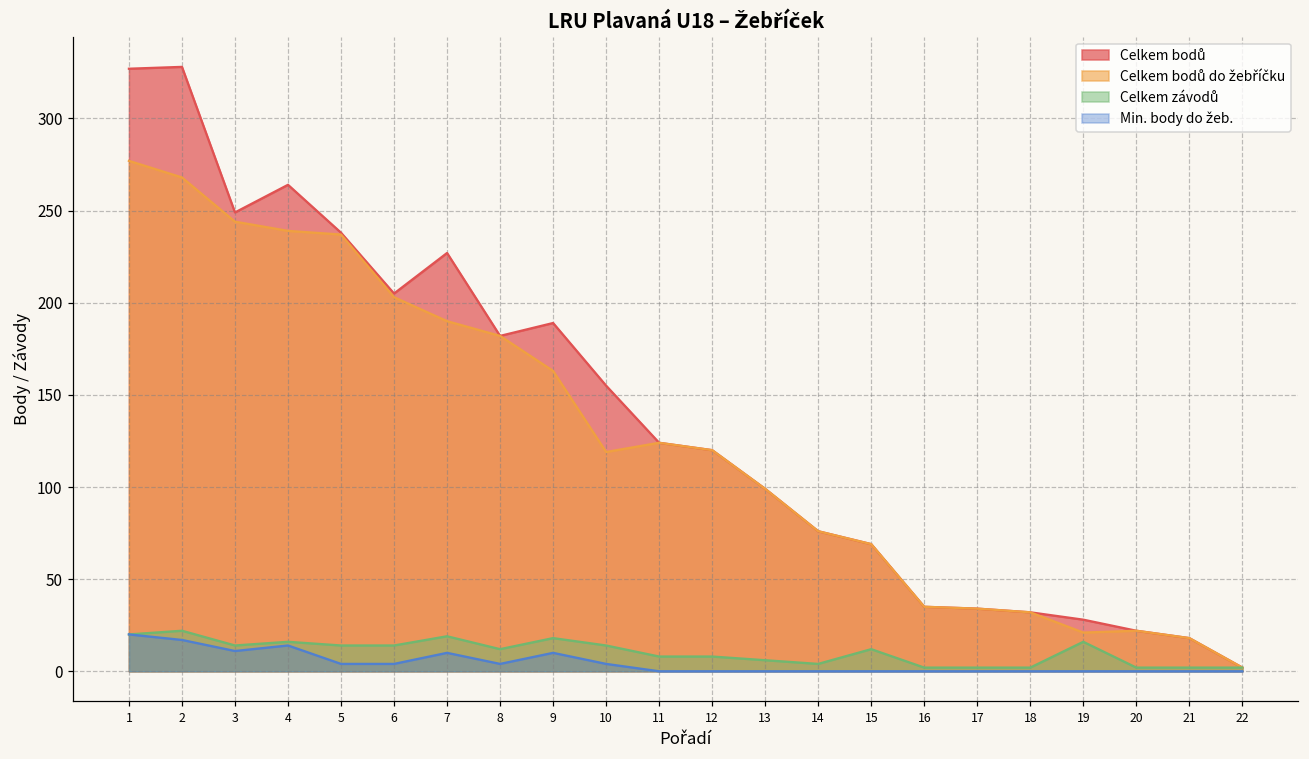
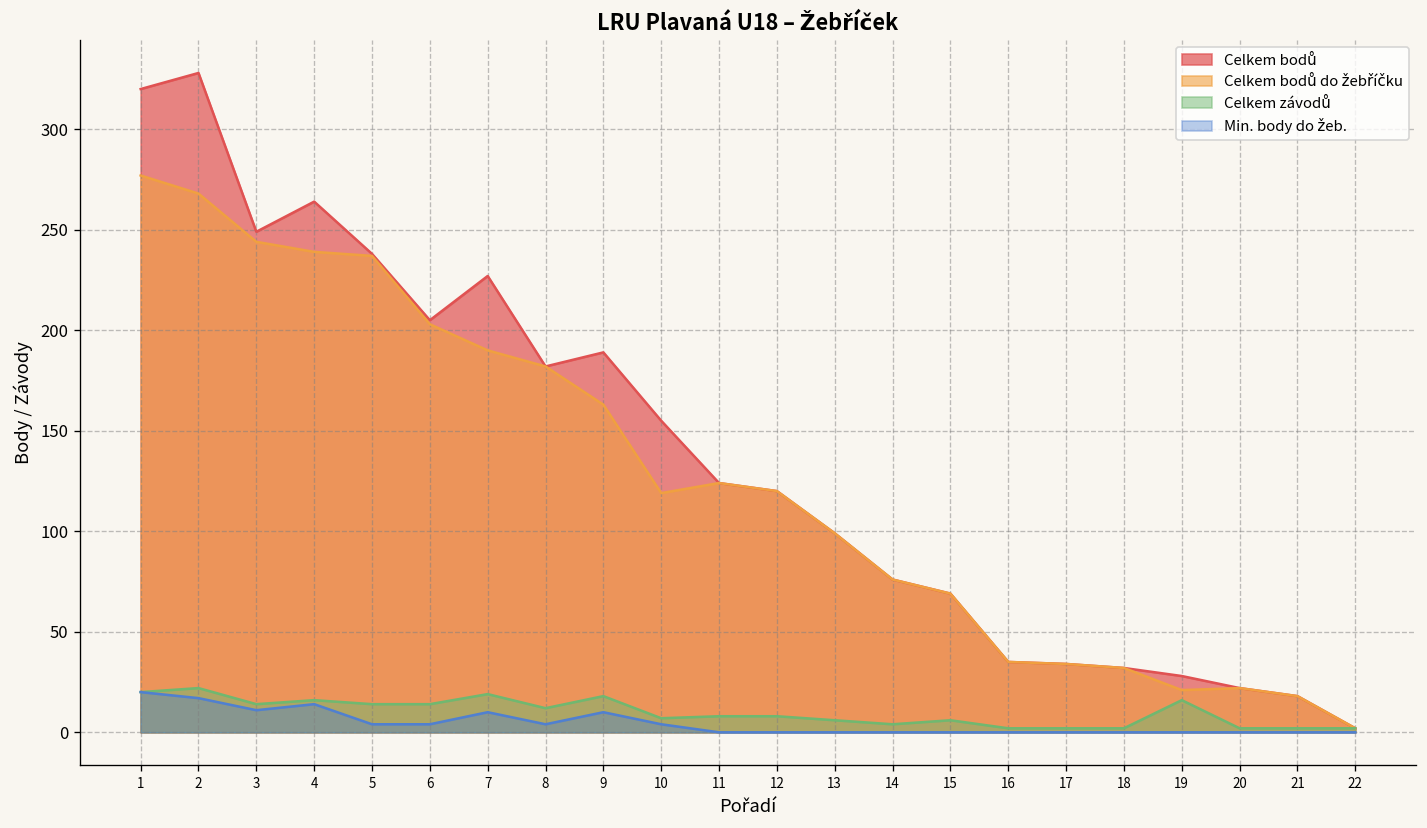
Celkem bodů, 1: 327 -> 320
Celkem závodů, 10: 14 -> 7
Celkem závodů, 15: 12 -> 6
